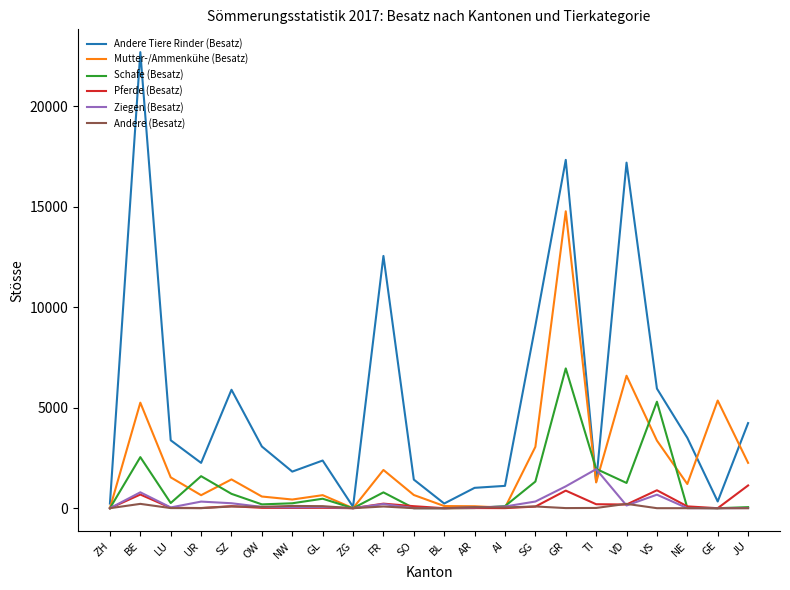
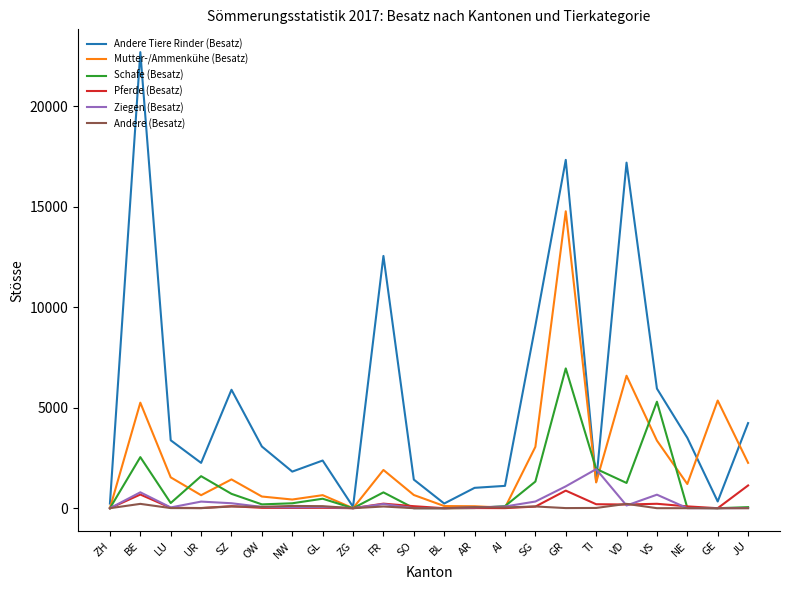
Pferde (Besatz), VS: 900 -> 200
